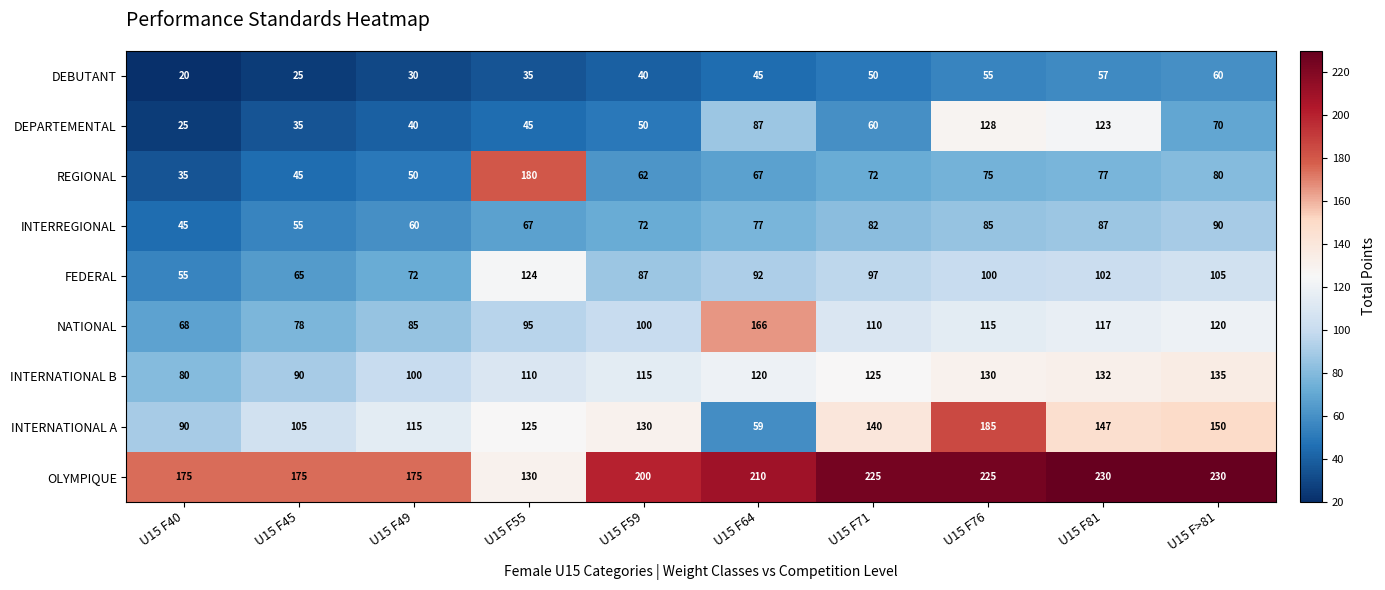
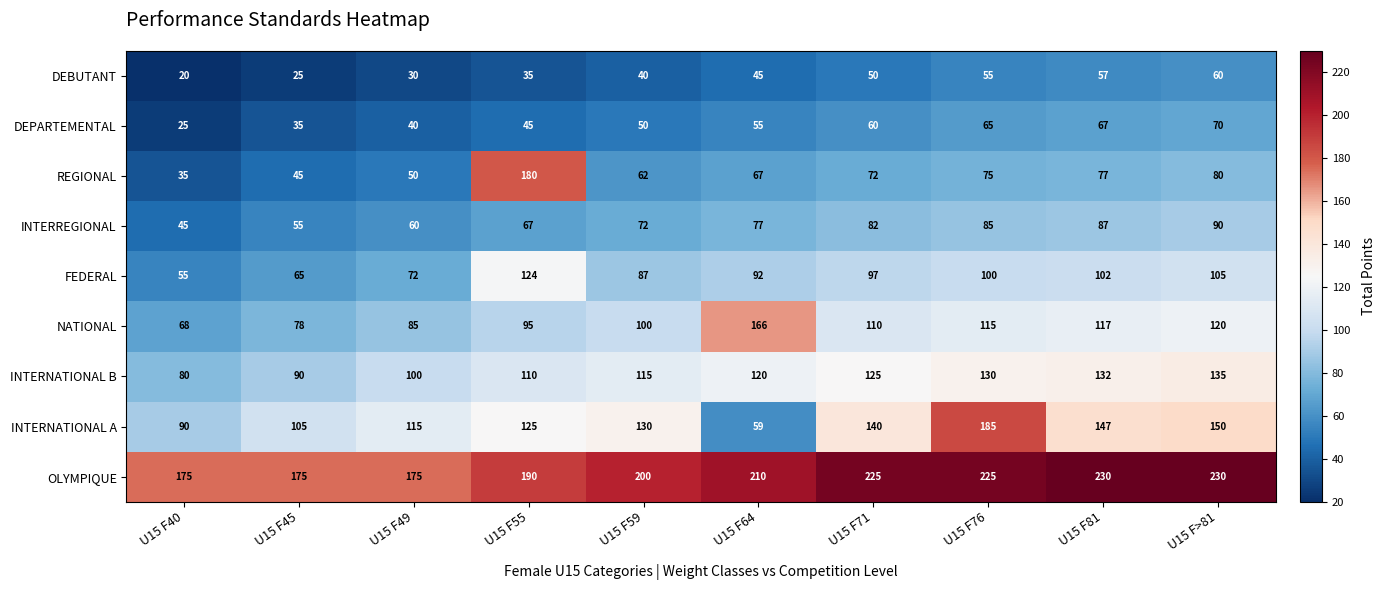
DEPARTEMENTAL, U15 F64: 87 -> 55
DEPARTEMENTAL, U15 F76: 128 -> 65
DEPARTEMENTAL, U15 F81: 123 -> 67
OLYMPIQUE, U15 F55: 130 -> 190
